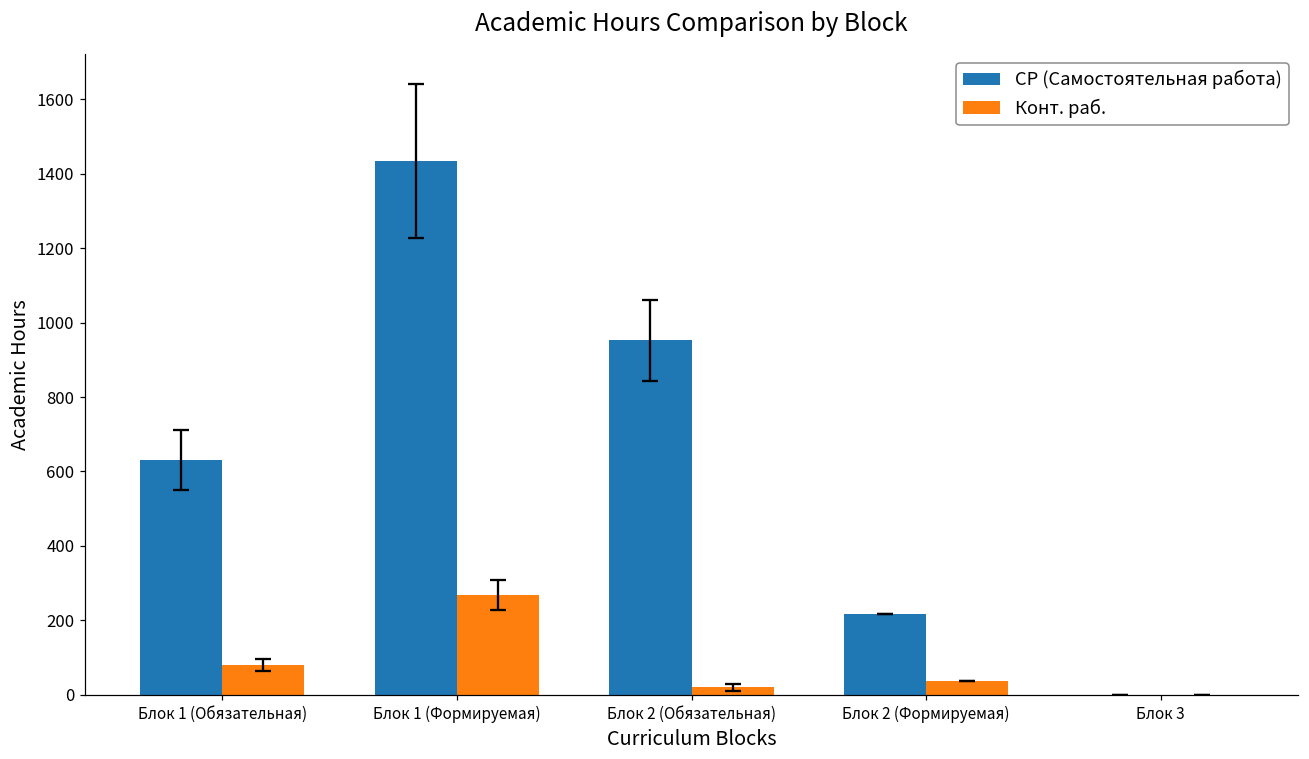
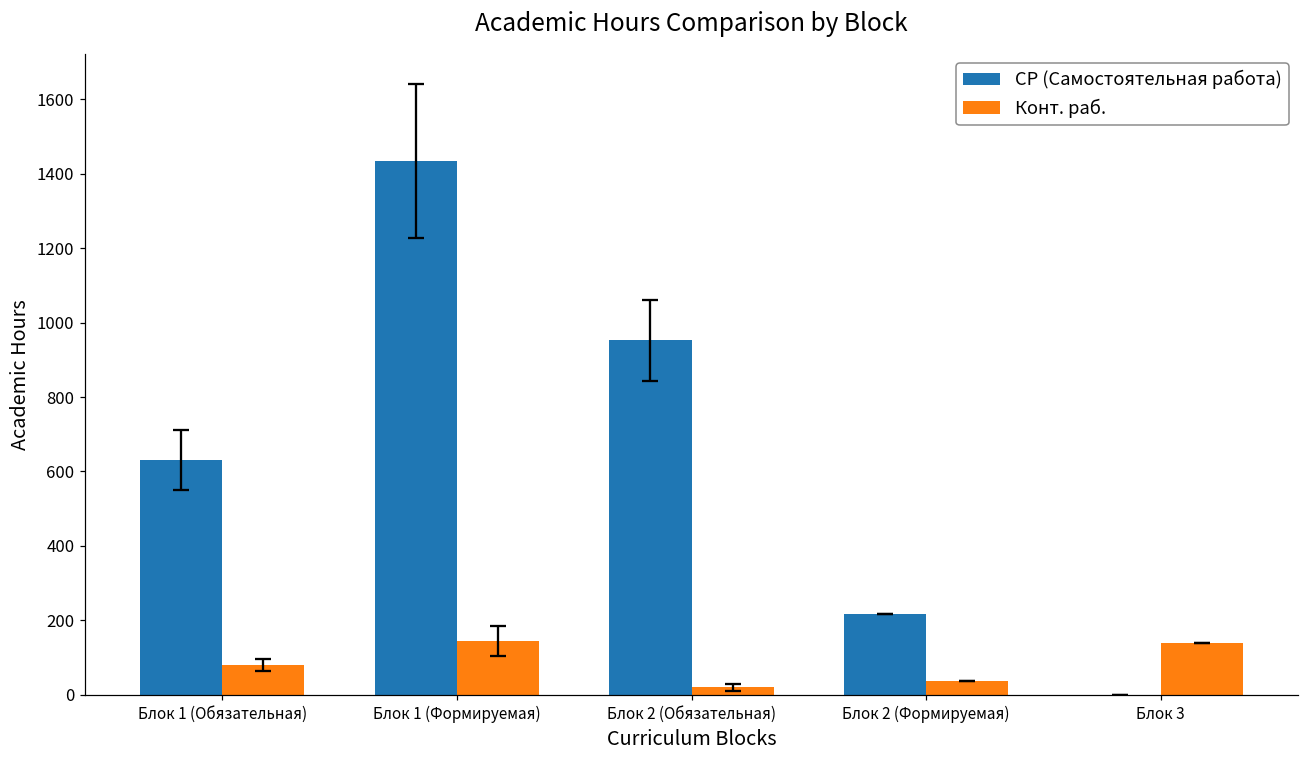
Конт. раб., Блок 1 (Формируемая): 270 -> 150
Конт. раб., Блок 3: 0 -> 140
